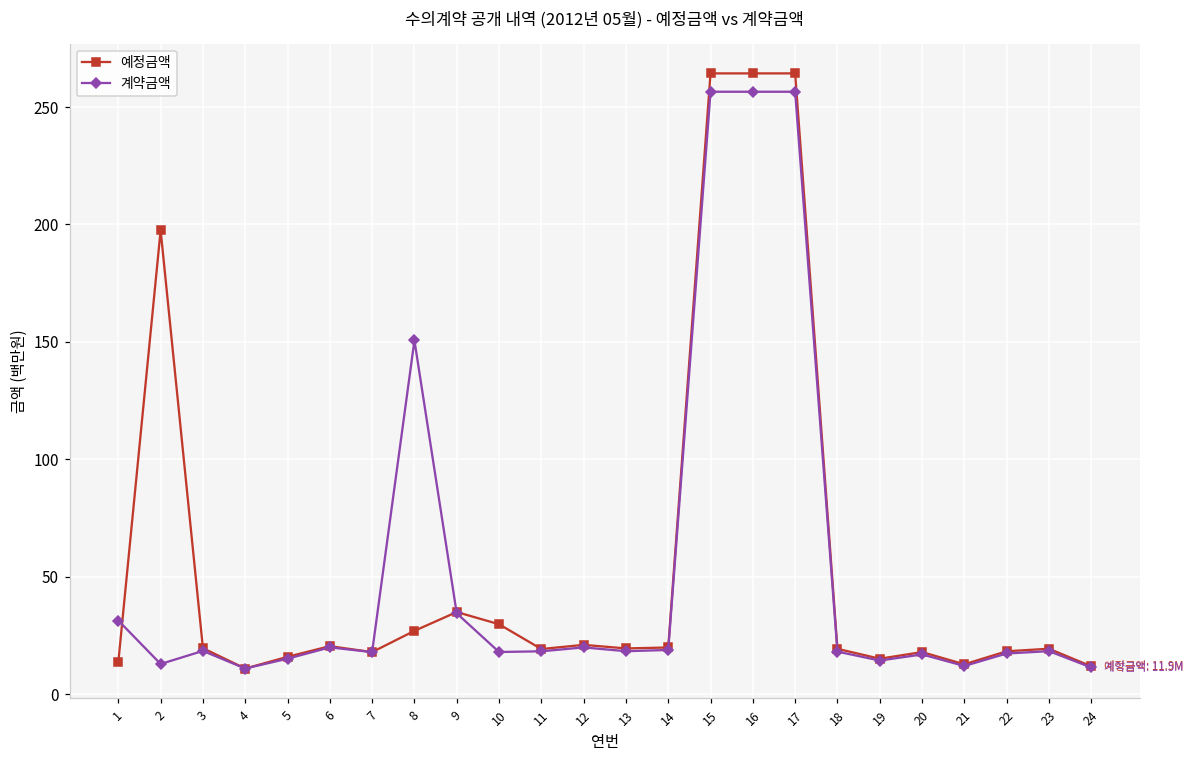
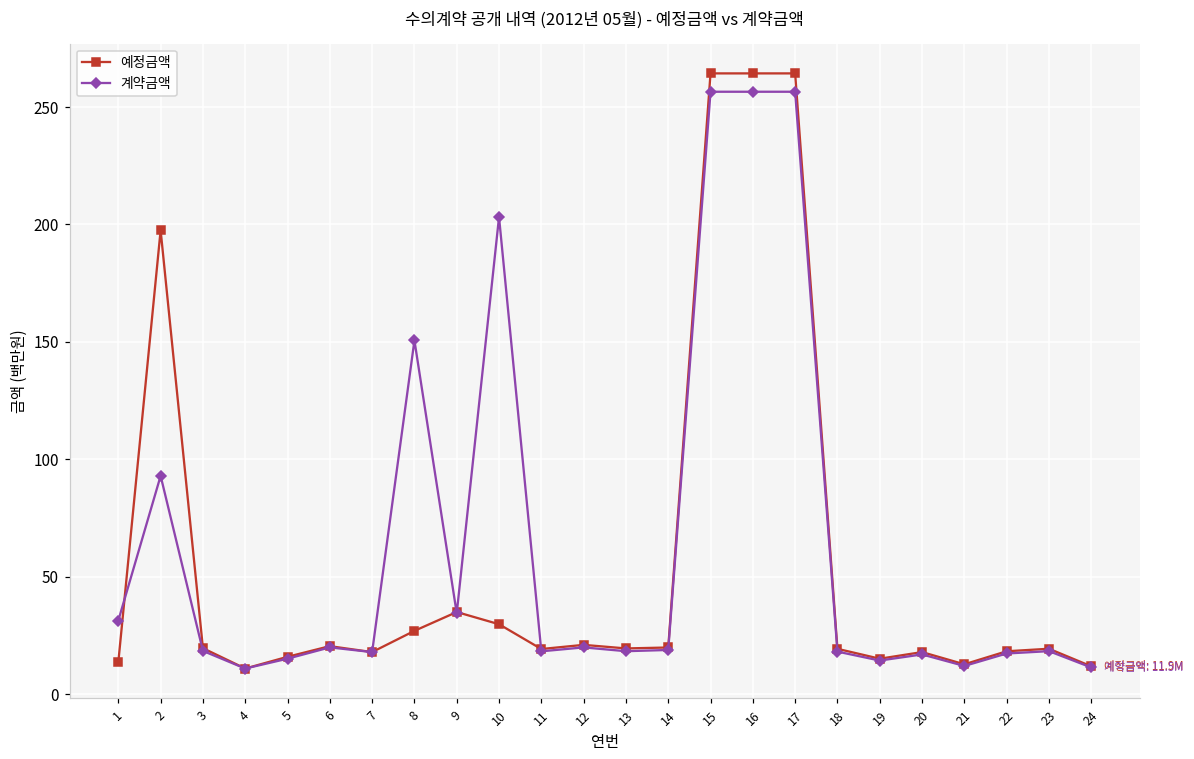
계약금액, 2: 13 -> 93
계약금액, 10: 18 -> 203
